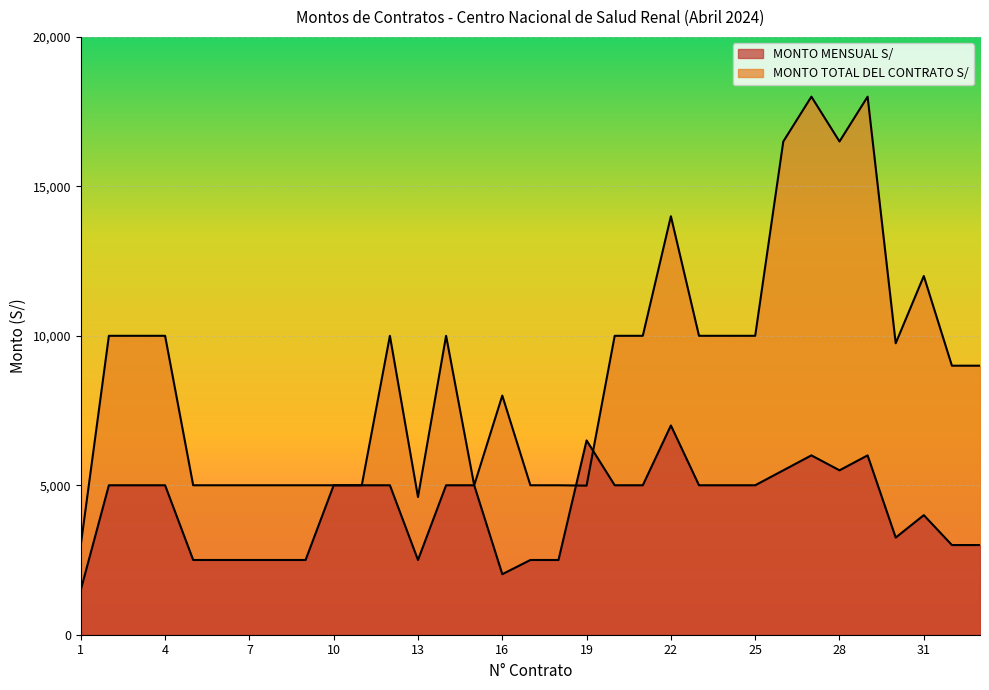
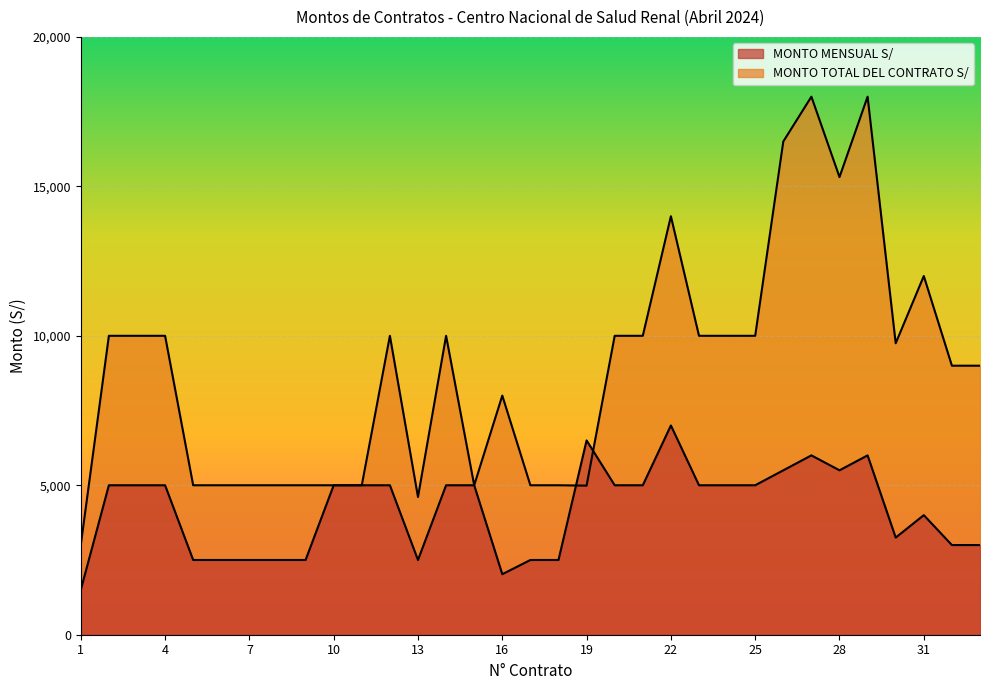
MONTO TOTAL DEL CONTRATO S/, 28: 16,500 -> 15,300
